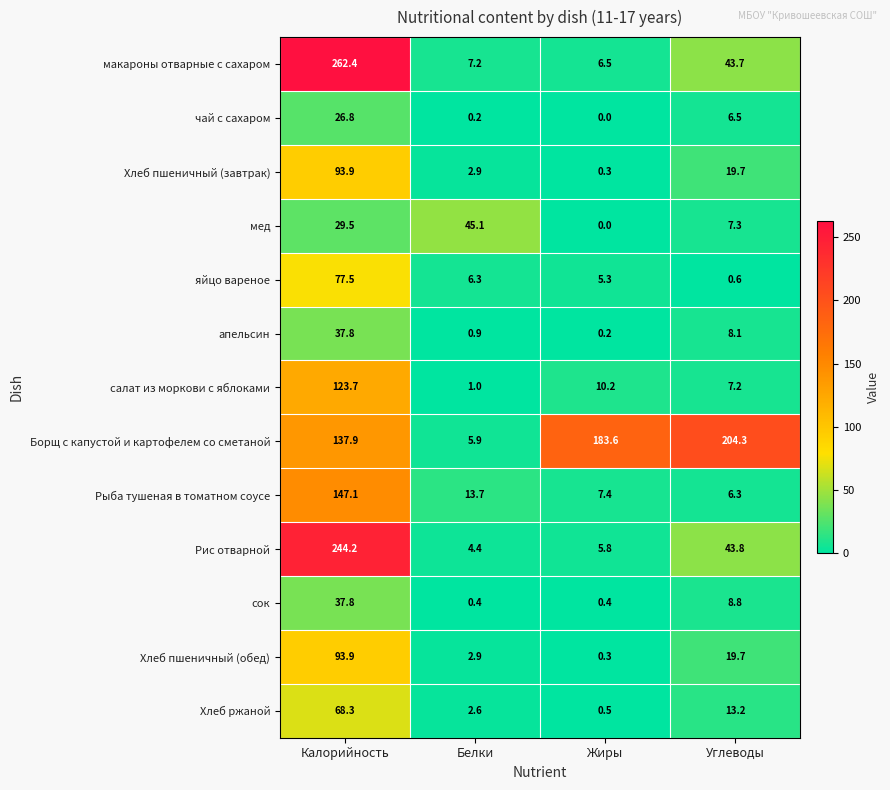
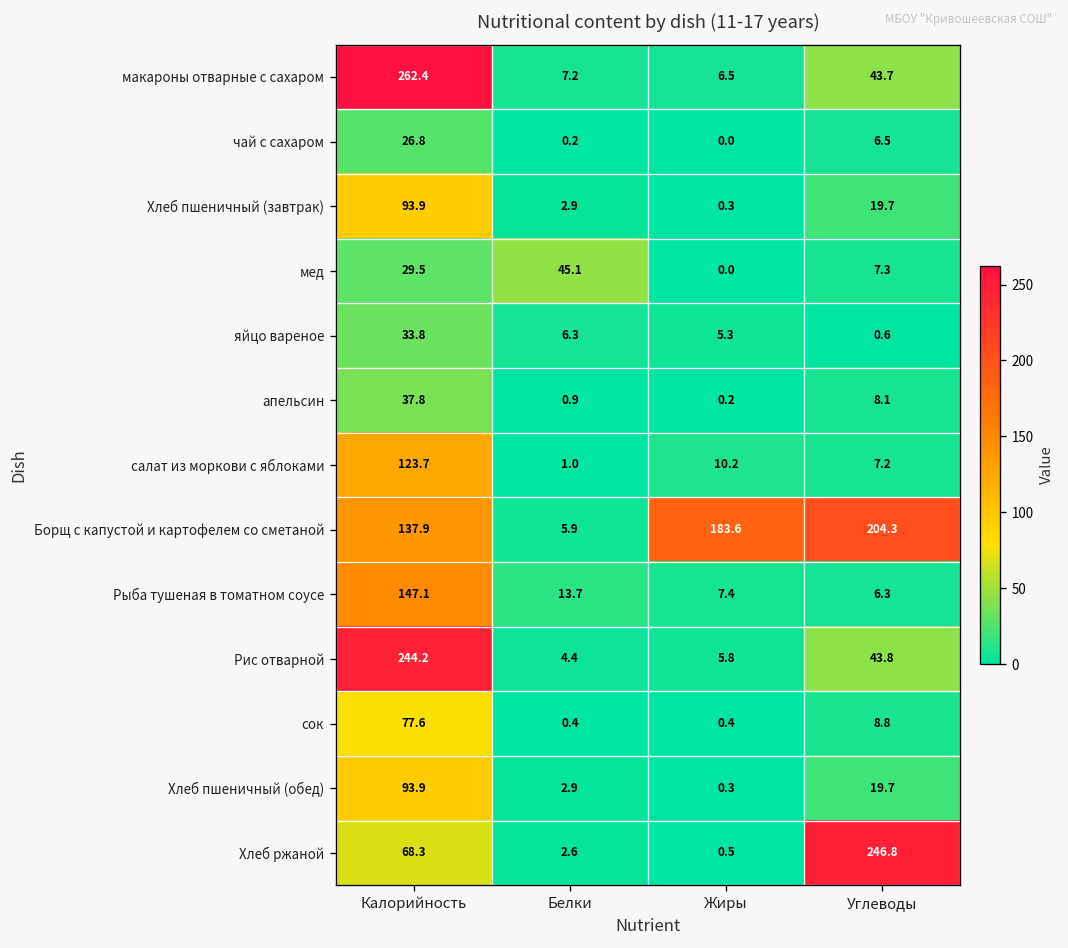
яйцо вареное, Калорийность: 77.5 -> 33.8
сок, Калорийность: 37.8 -> 77.6
Хлеб ржаной, Углеводы: 13.2 -> 246.8
